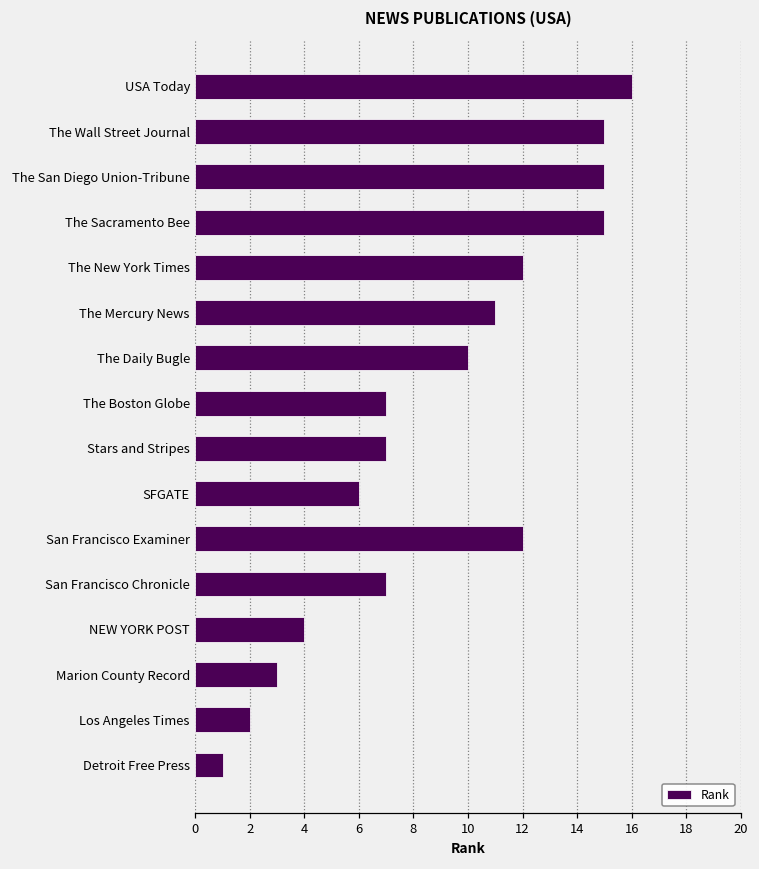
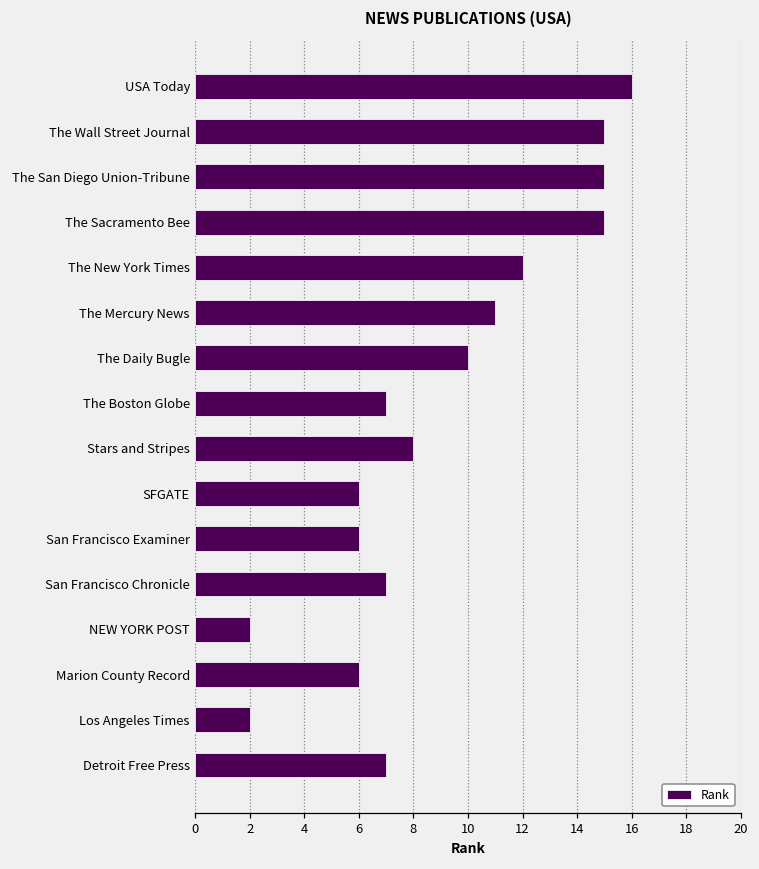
Stars and Stripes: 7 -> 8
San Francisco Examiner: 12 -> 6
NEW YORK POST: 4 -> 2
Marion County Record: 3 -> 6
Detroit Free Press: 1 -> 7
